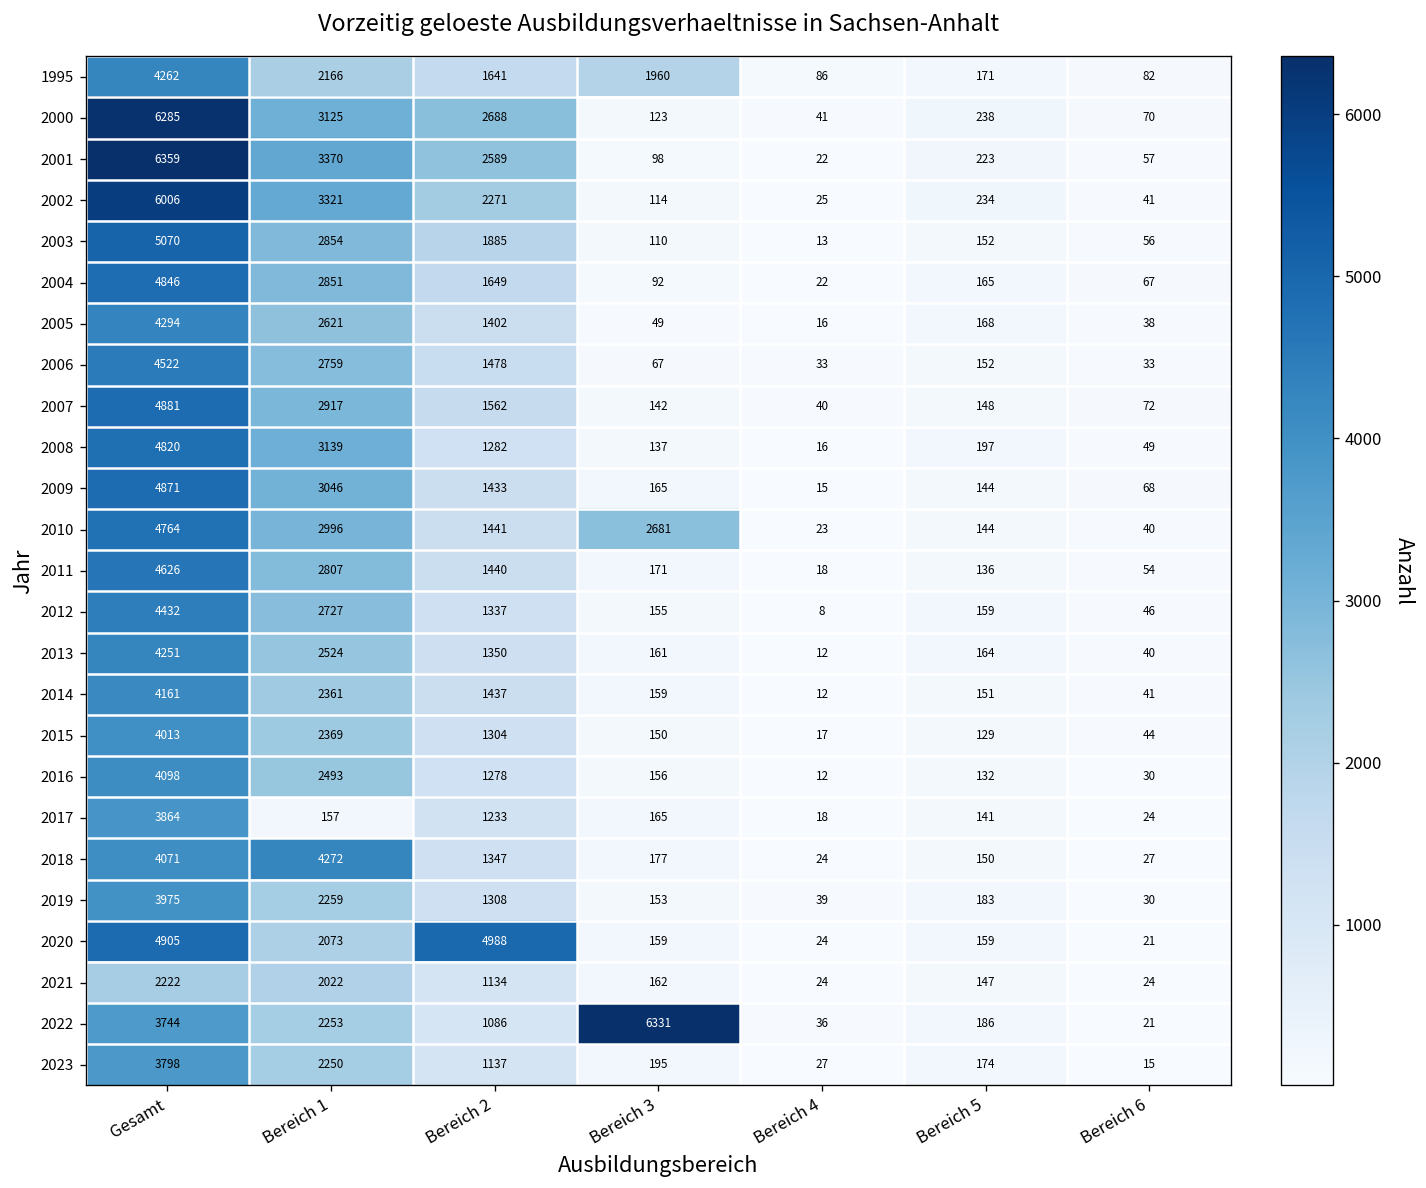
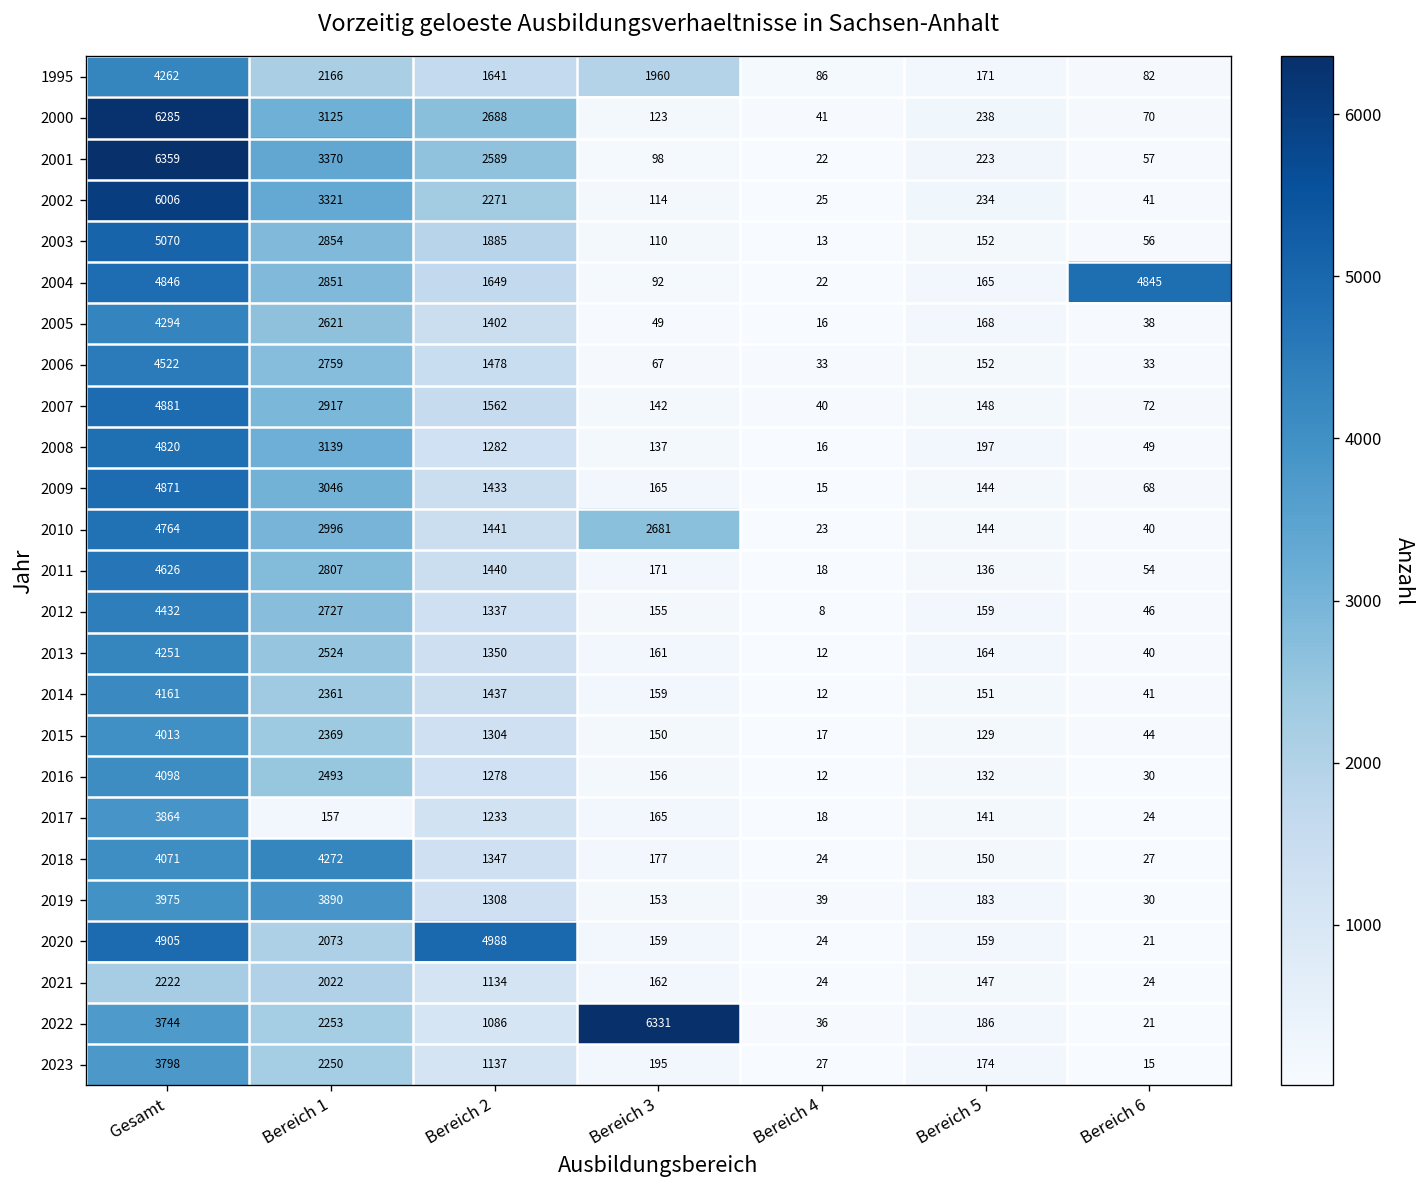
2004, Bereich 6: 67 -> 4845
2019, Bereich 1: 2259 -> 3890
